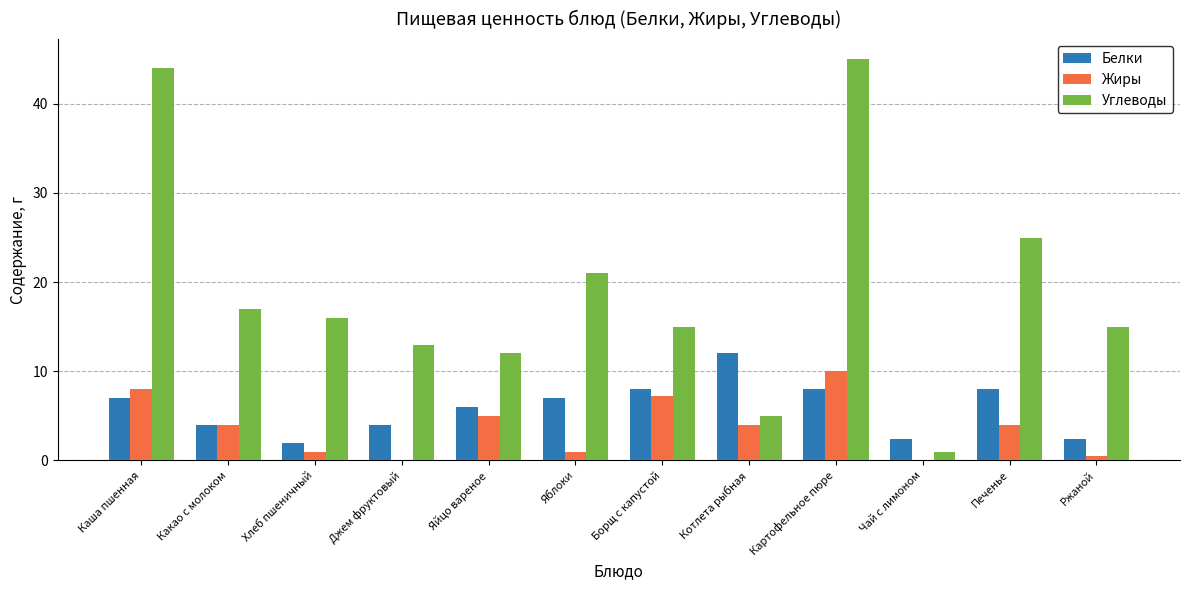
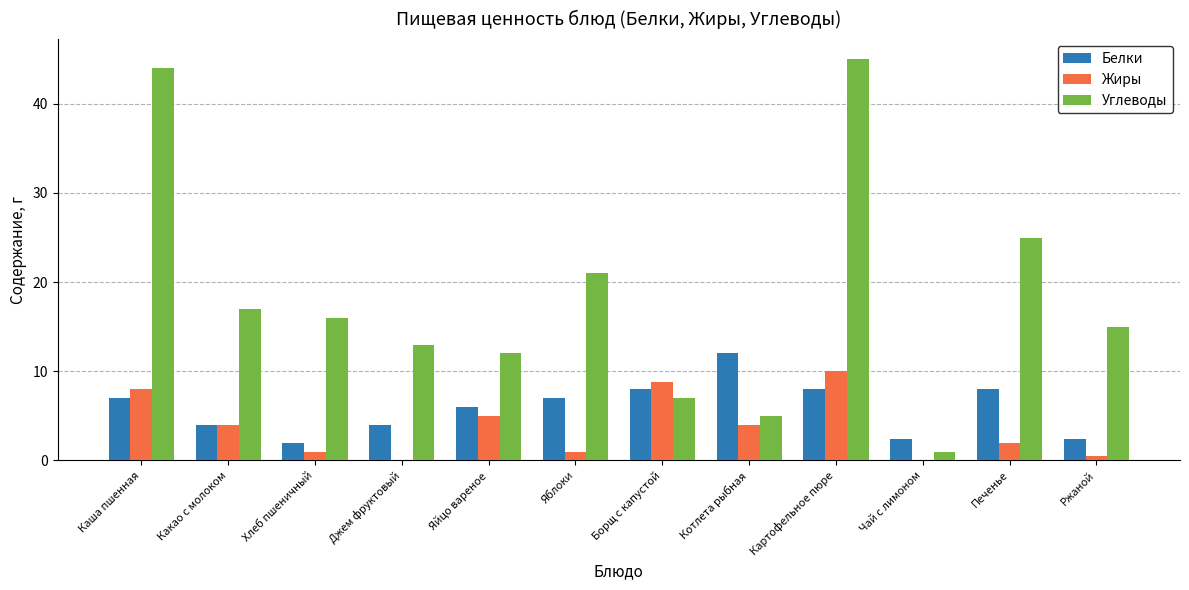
Жиры, Борщ с капустой: 7 -> 9
Углеводы, Борщ с капустой: 15 -> 7
Жиры, Печенье: 4 -> 2
